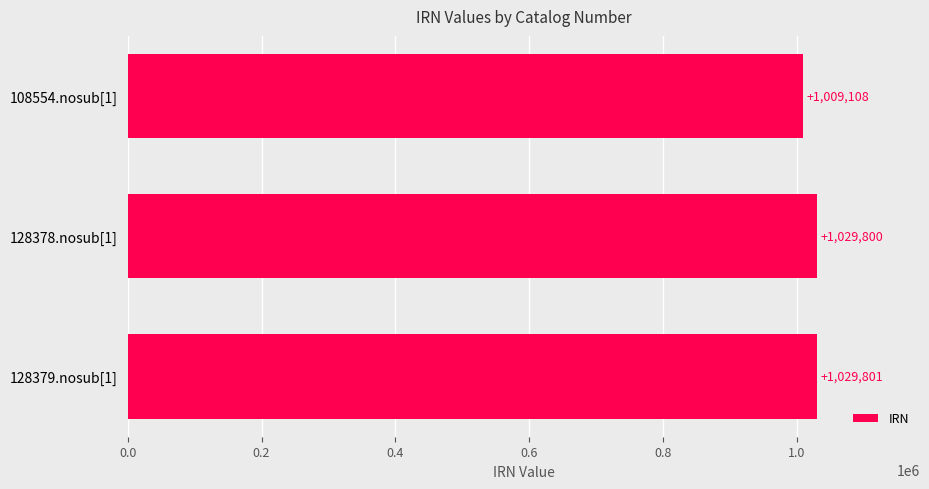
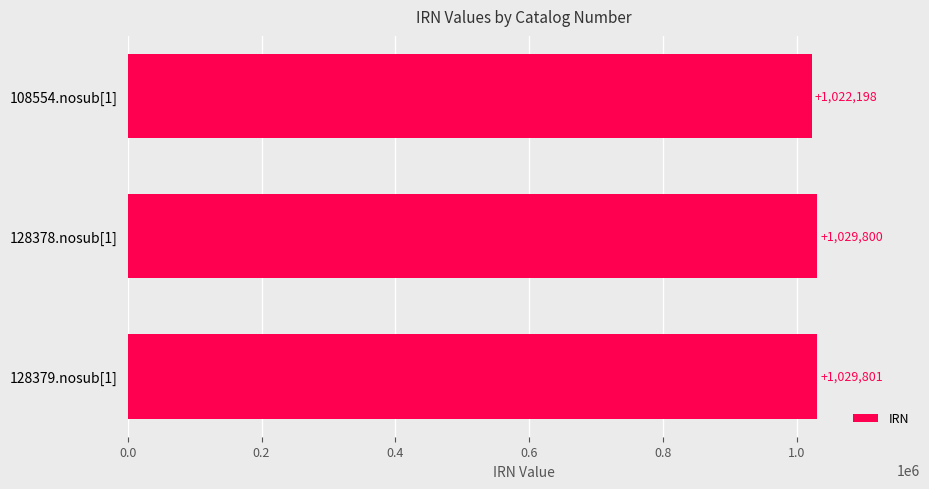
108554.nosub[1]: +1,009,108 -> +1,022,198
